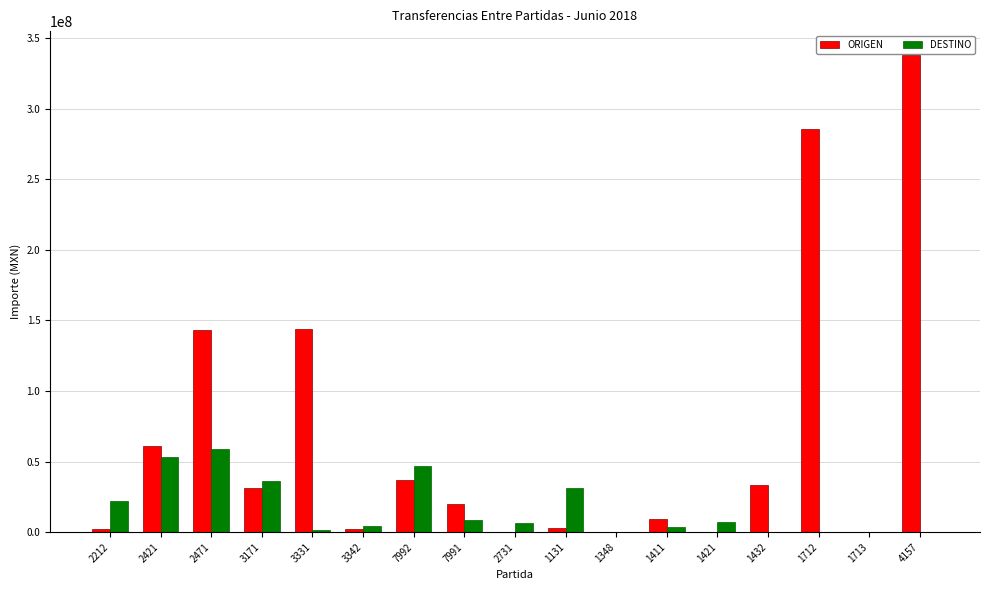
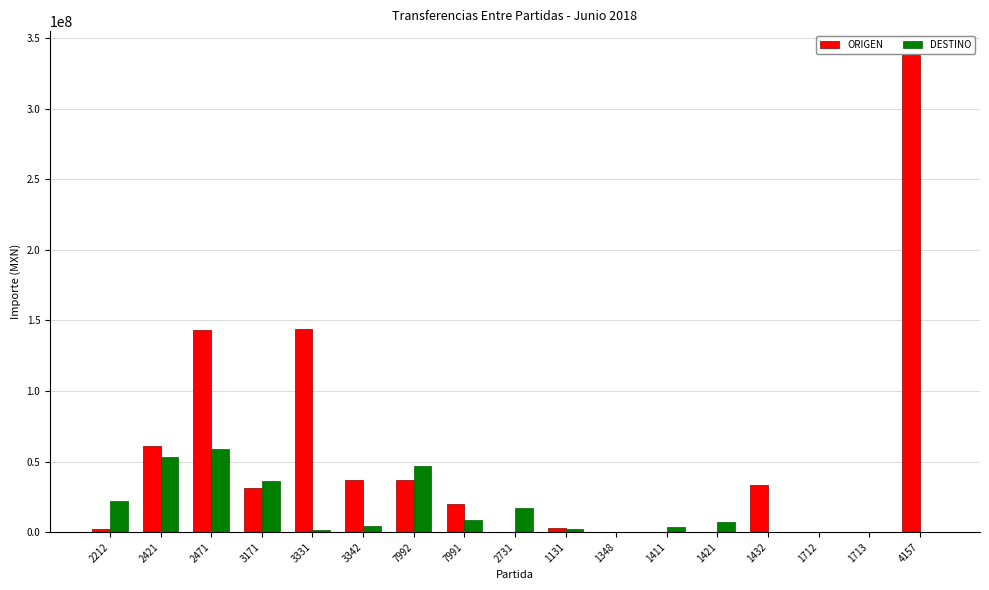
ORIGEN, 3342: 2000000 -> 37000000
DESTINO, 2731: 6000000 -> 17000000
DESTINO, 1131: 31000000 -> 3000000
ORIGEN, 1411: 9000000 -> 0
ORIGEN, 1712: 285000000 -> 0
